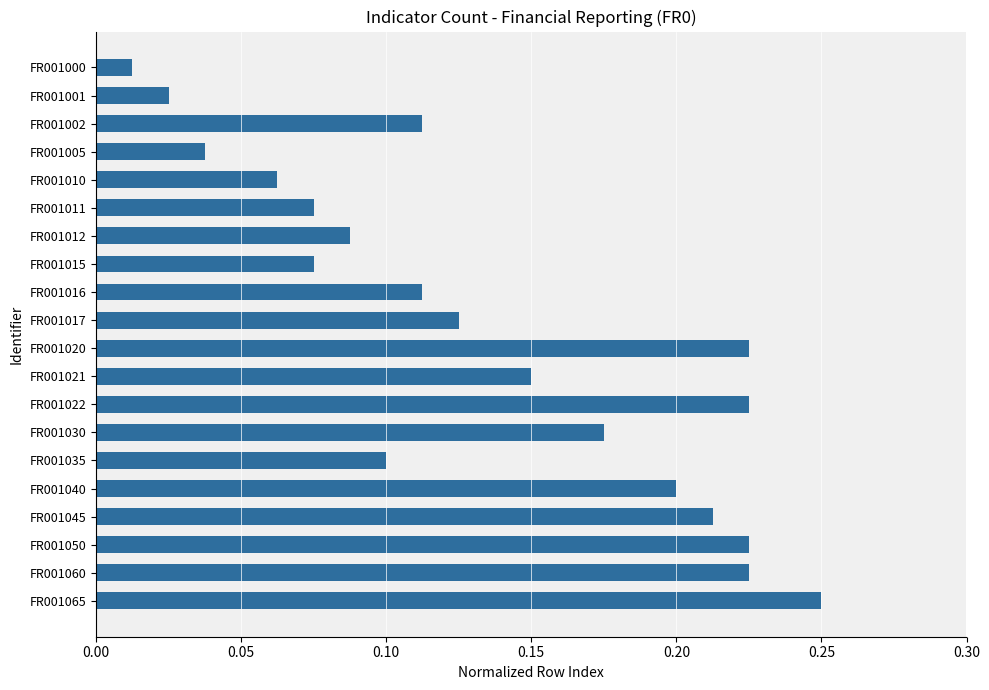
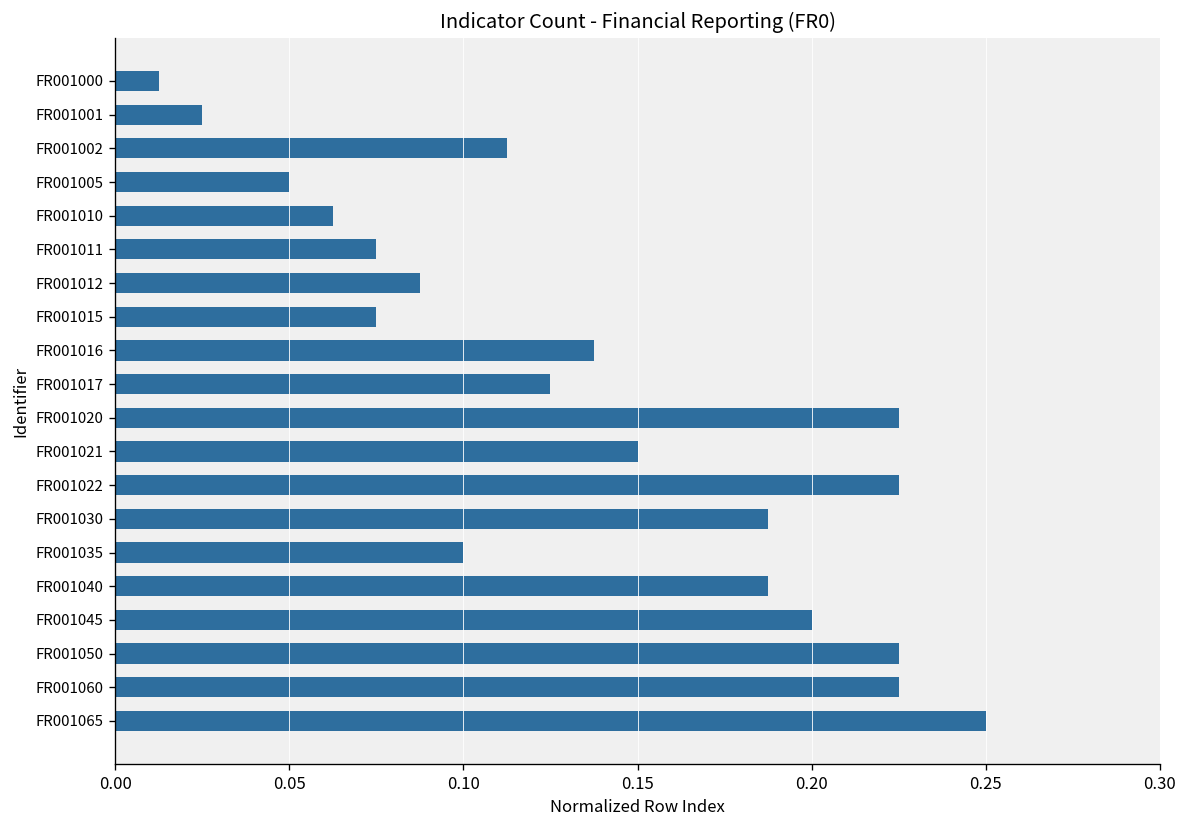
FR001005: 0.038 -> 0.050
FR001016: 0.113 -> 0.138
FR001030: 0.175 -> 0.188
FR001040: 0.200 -> 0.188
FR001045: 0.213 -> 0.200
